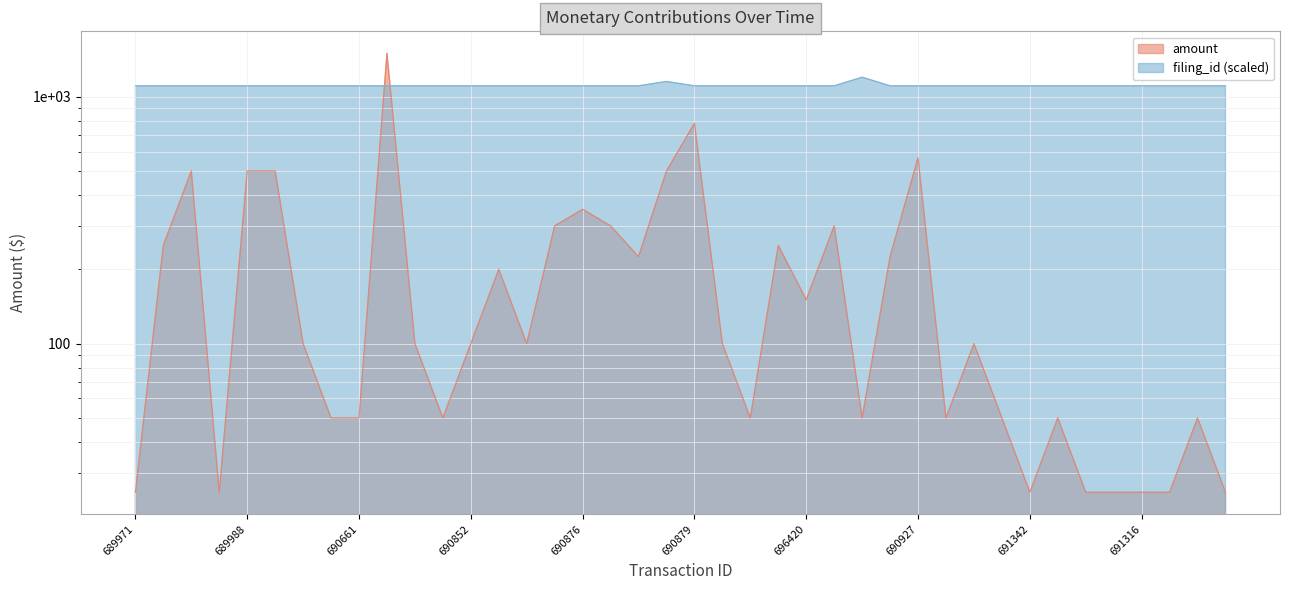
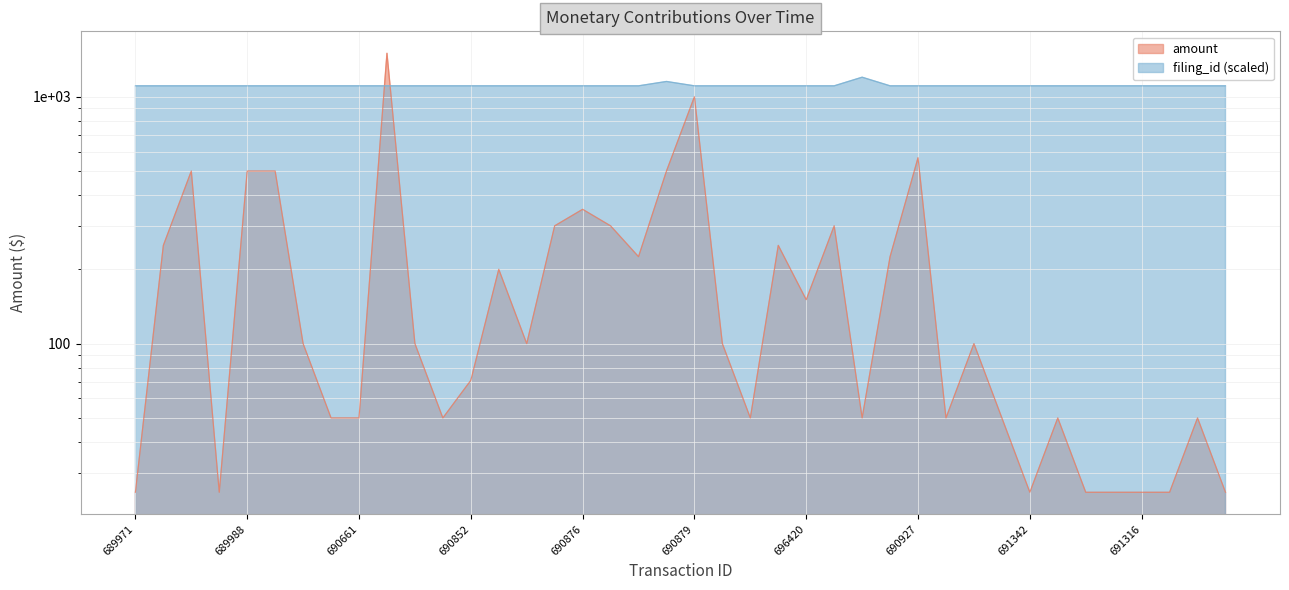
amount, 690852: 100 -> 71
amount, 690879: 780 -> 1000
